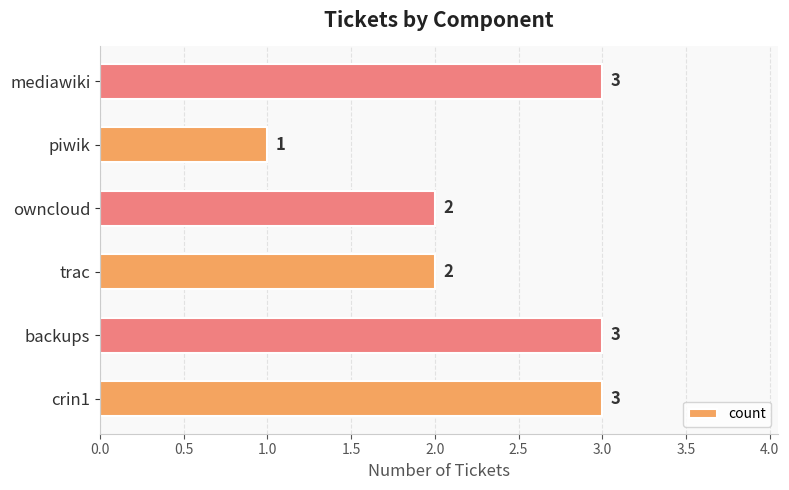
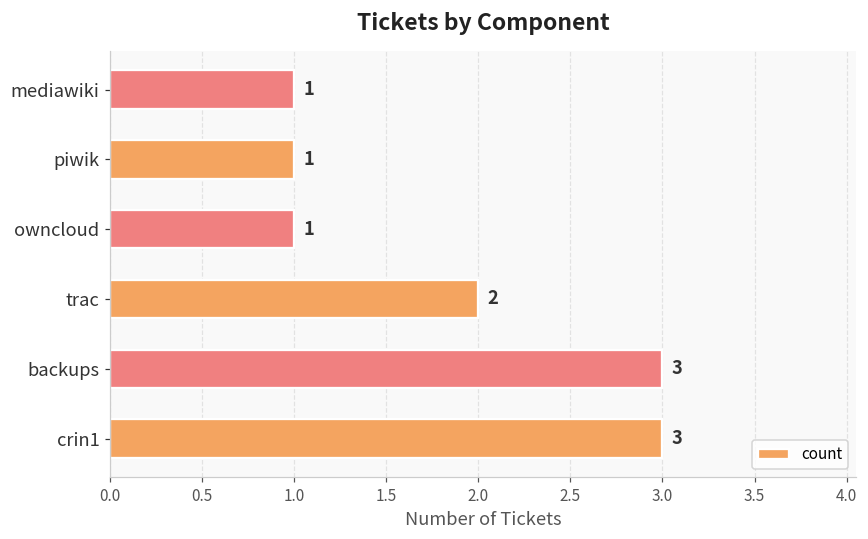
mediawiki: 3 -> 1
owncloud: 2 -> 1
